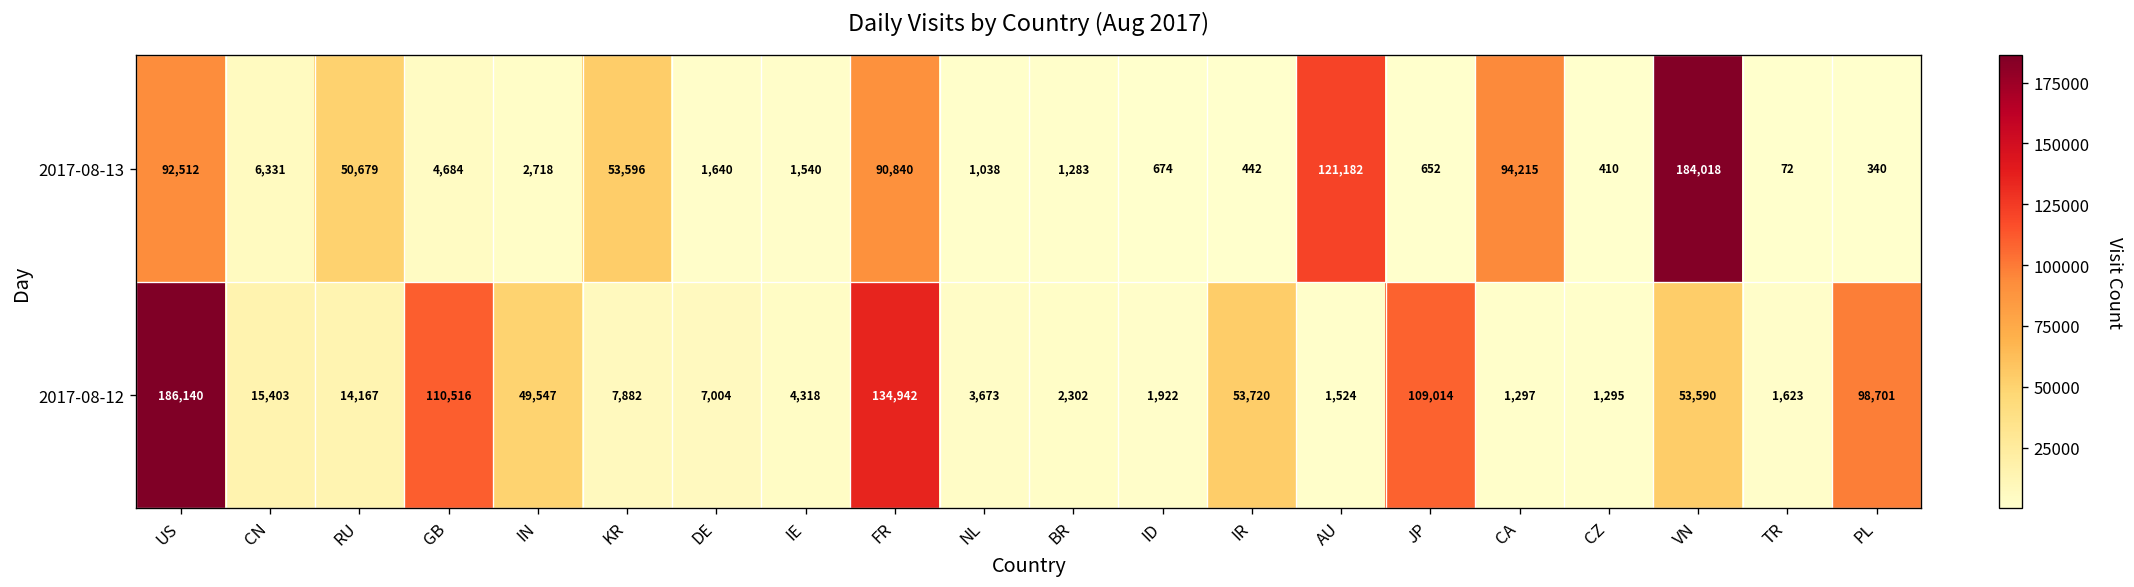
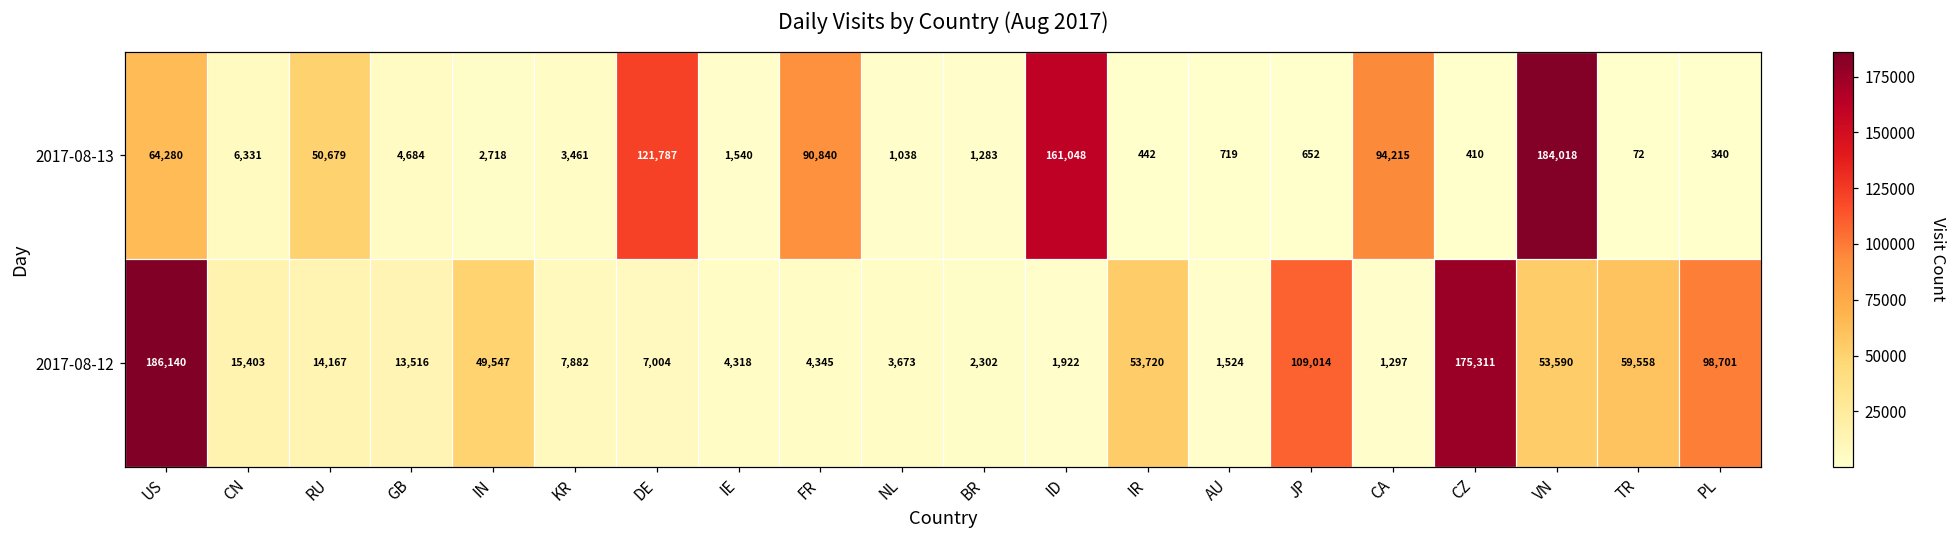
2017-08-13, US: 92,512 -> 64,280
2017-08-13, KR: 53,596 -> 3,461
2017-08-13, DE: 1,640 -> 121,787
2017-08-13, ID: 674 -> 161,048
2017-08-13, AU: 121,182 -> 719
2017-08-12, GB: 110,516 -> 13,516
2017-08-12, FR: 134,942 -> 4,345
2017-08-12, CZ: 1,295 -> 175,311
2017-08-12, TR: 1,623 -> 59,558
